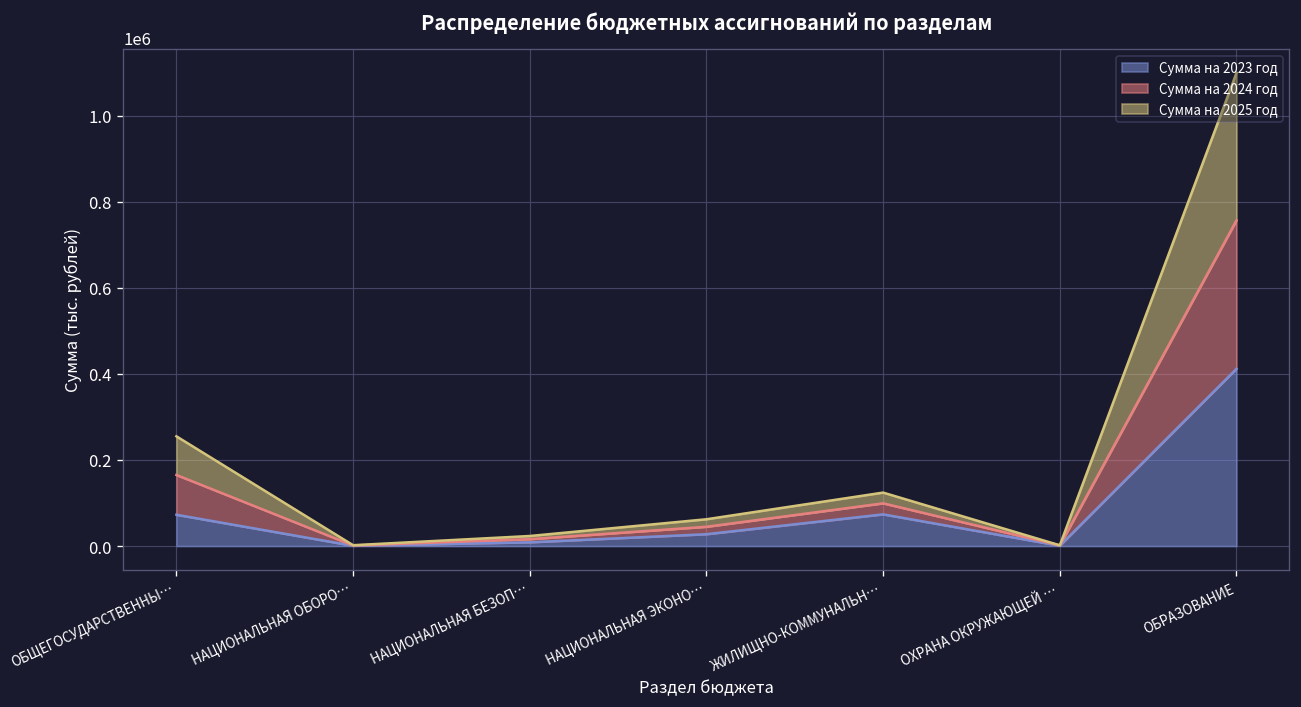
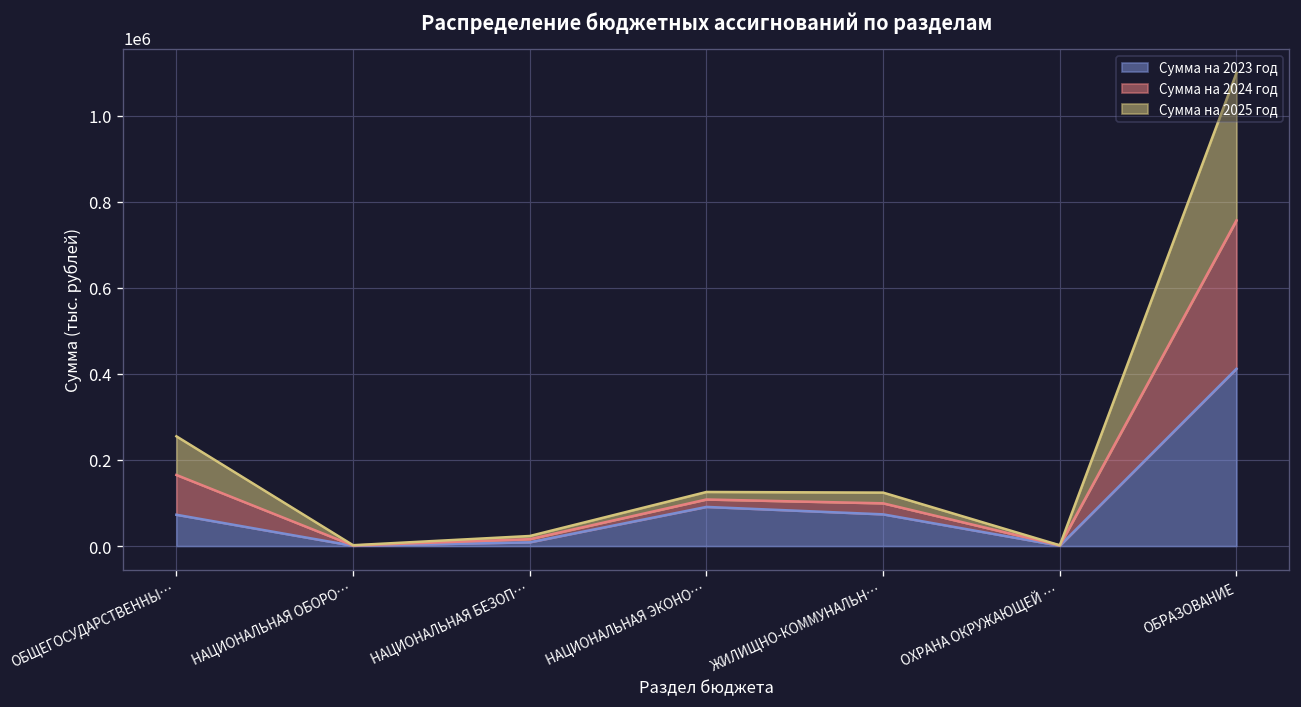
Сумма на 2023 год, НАЦИОНАЛЬНАЯ ЭКОНО…: 30000 -> 90000
